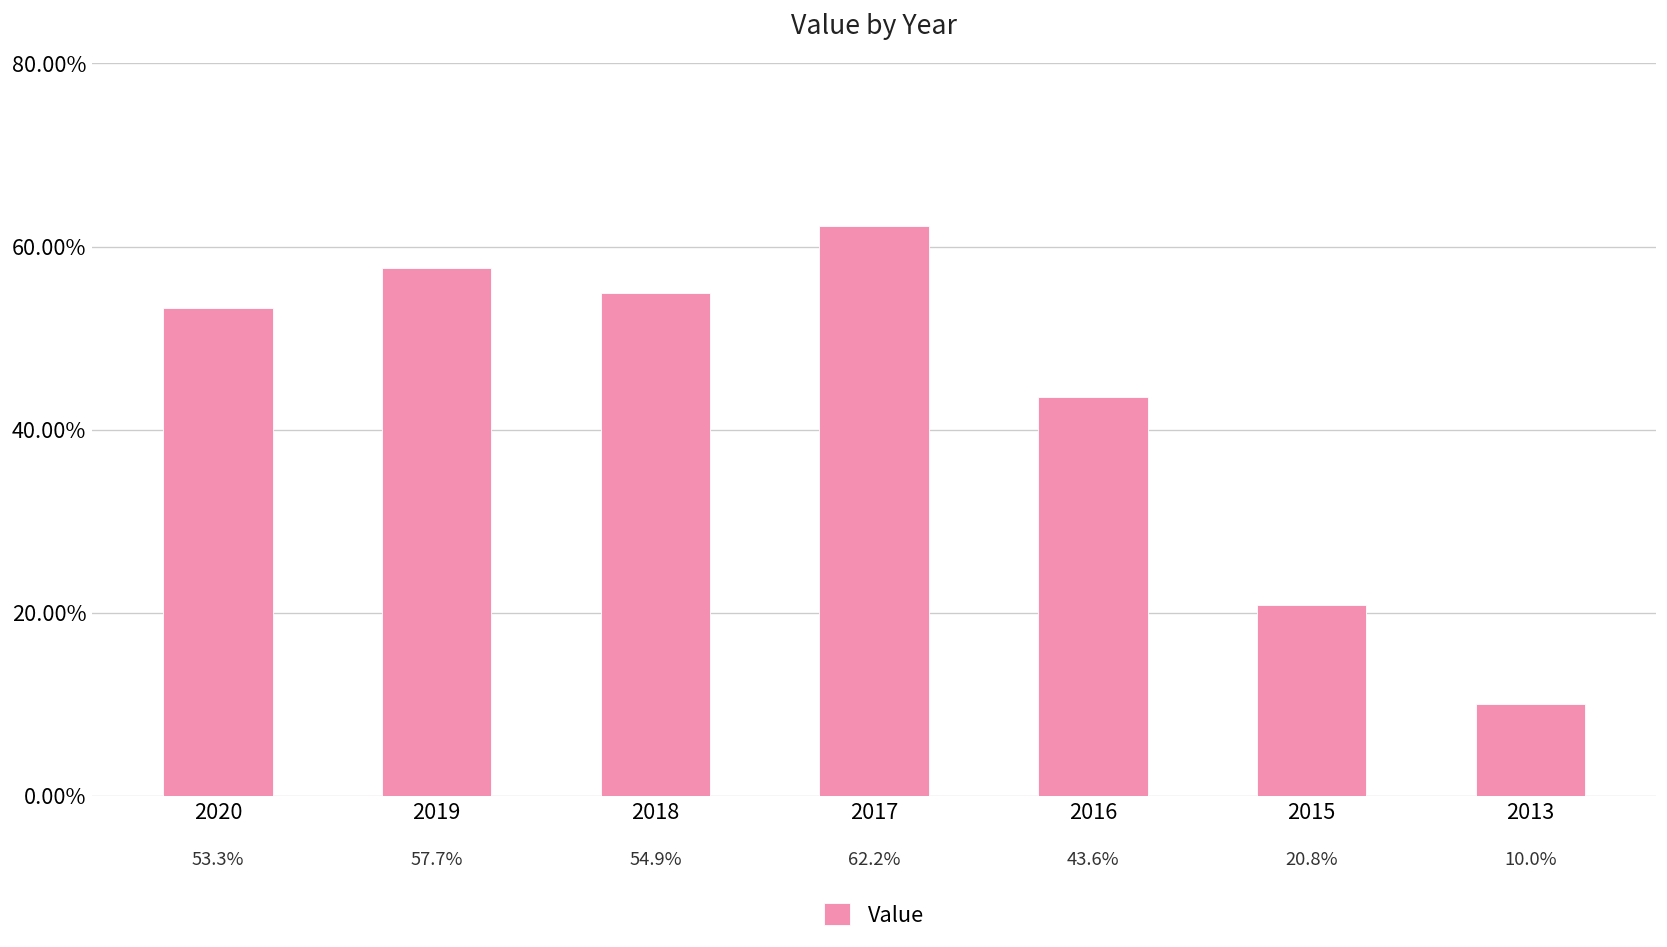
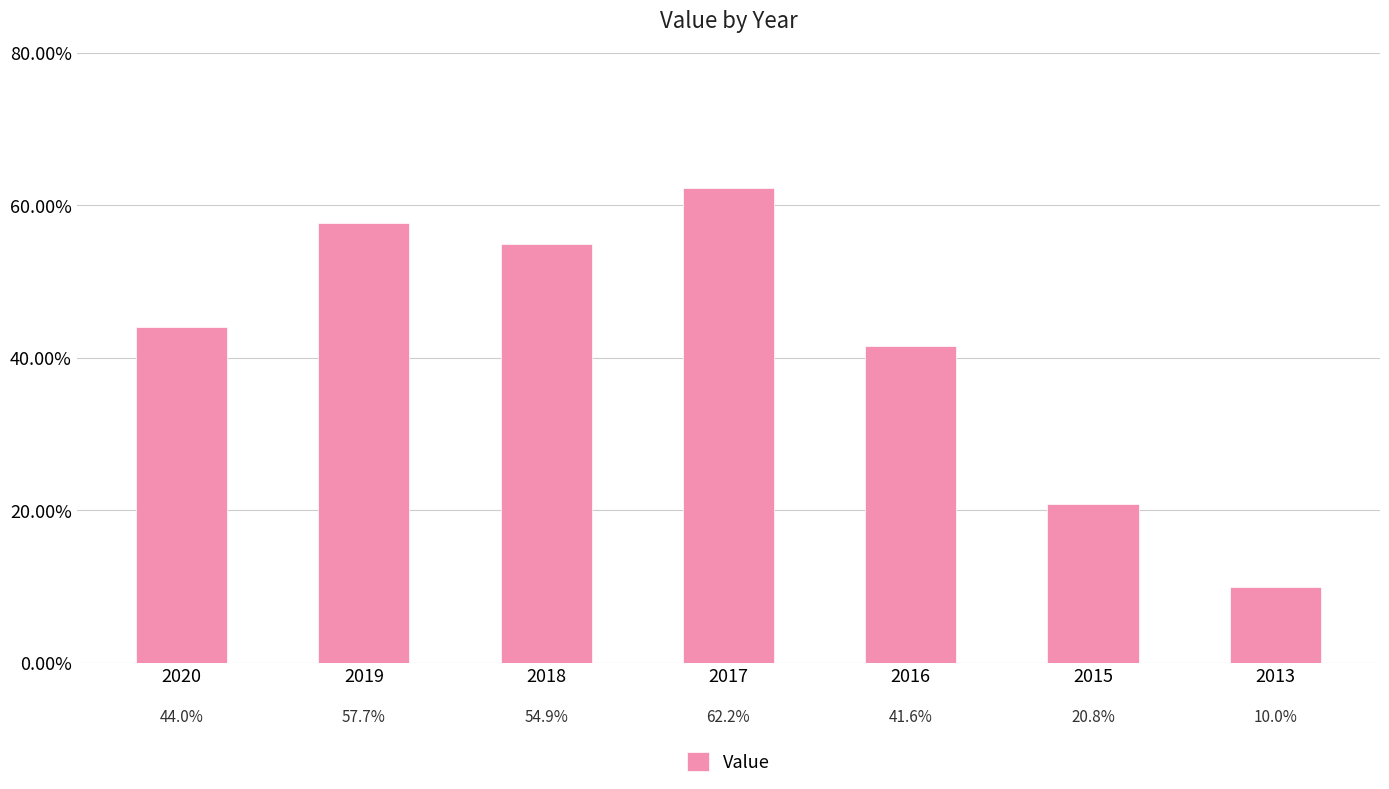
2020: 53.3% -> 44.0%
2016: 43.6% -> 41.6%
